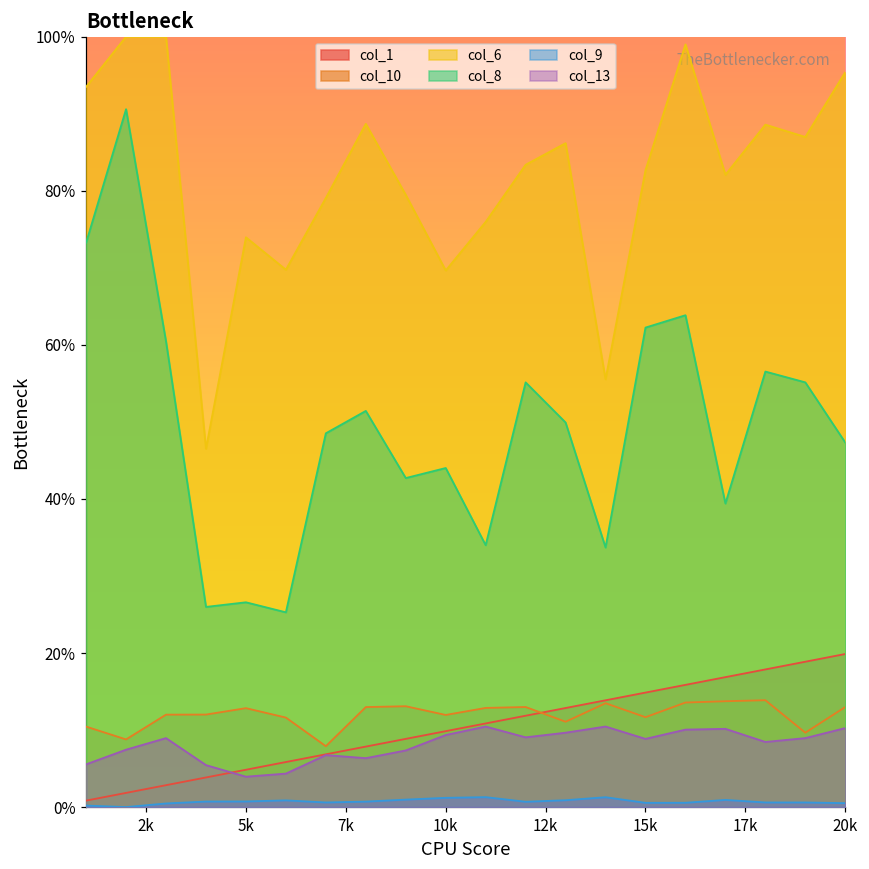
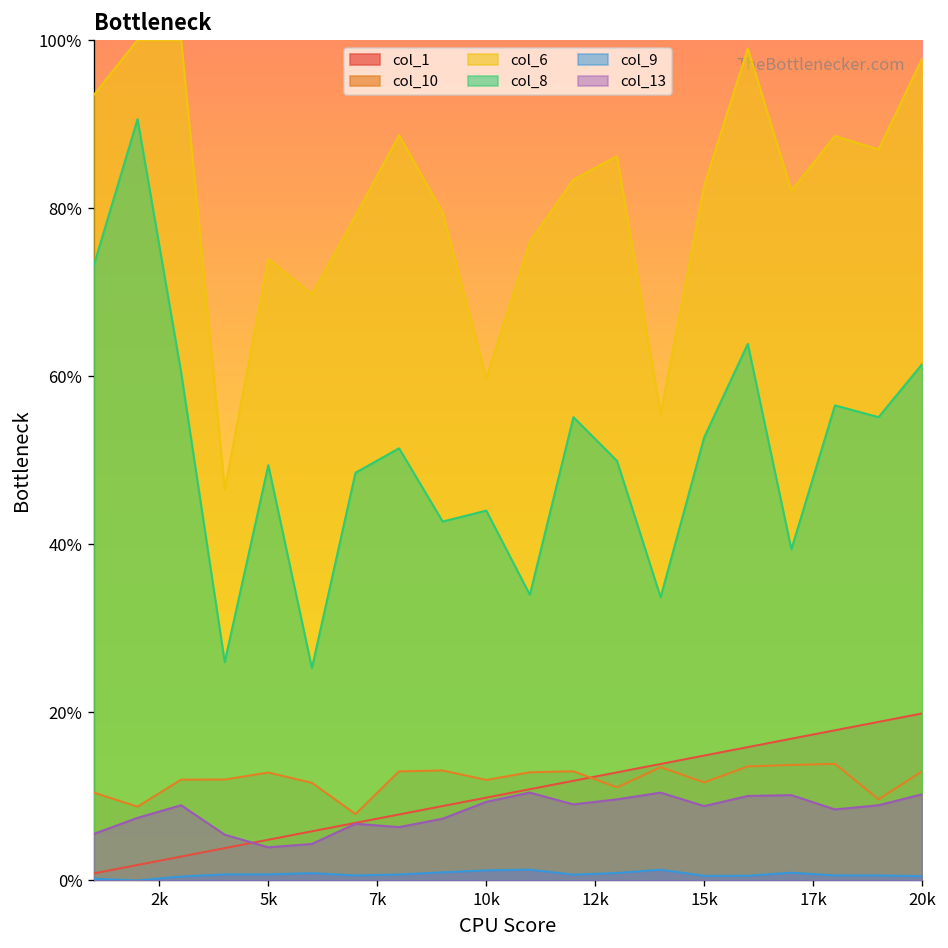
col_8, 5k: 27% -> 49%
col_6, 10k: 70% -> 60%
col_8, 15k: 62% -> 53%
col_6, 20k: 95% -> 98%
col_8, 20k: 47% -> 61%
